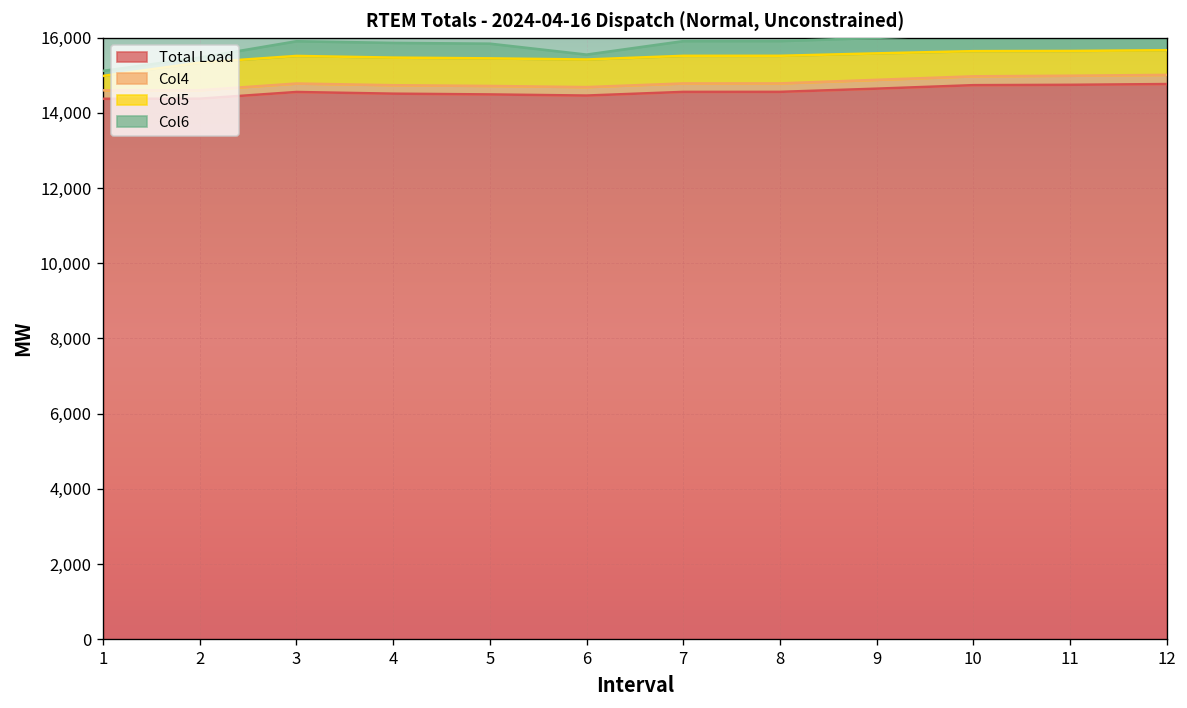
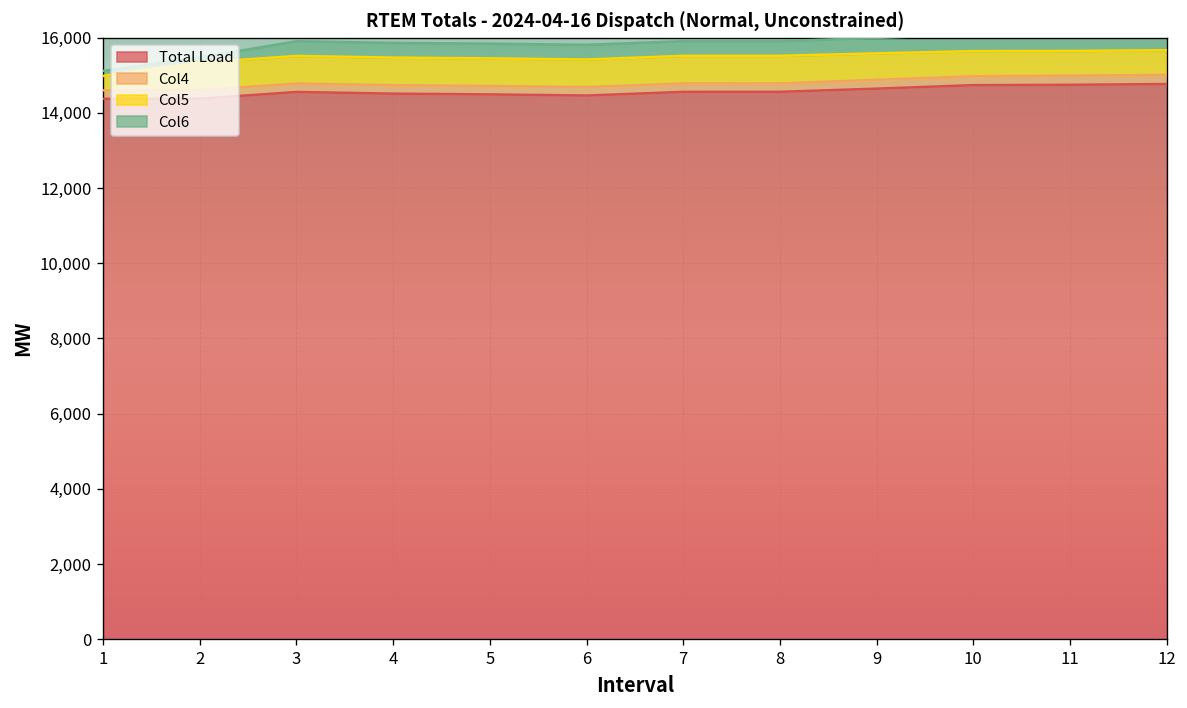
Col6, 6: 100 -> 400
